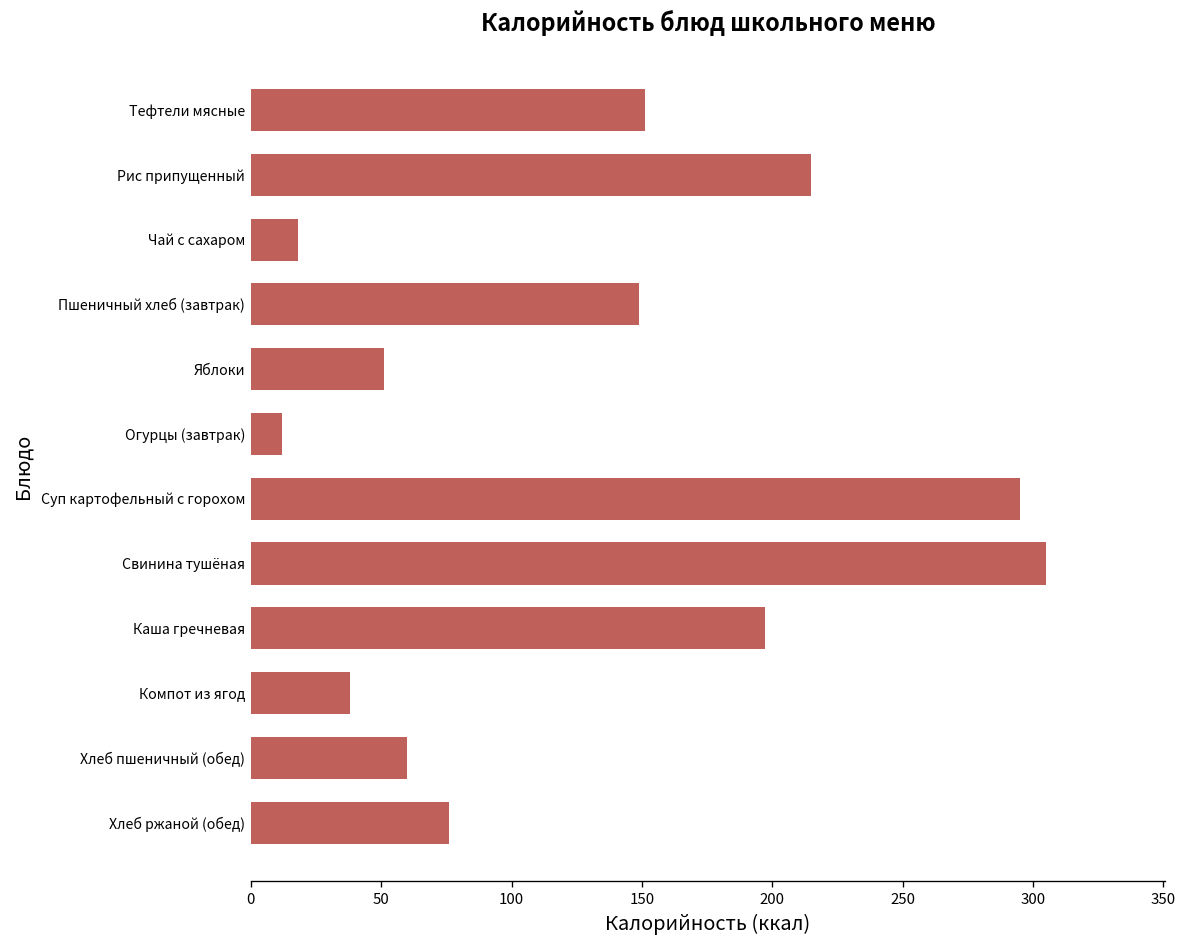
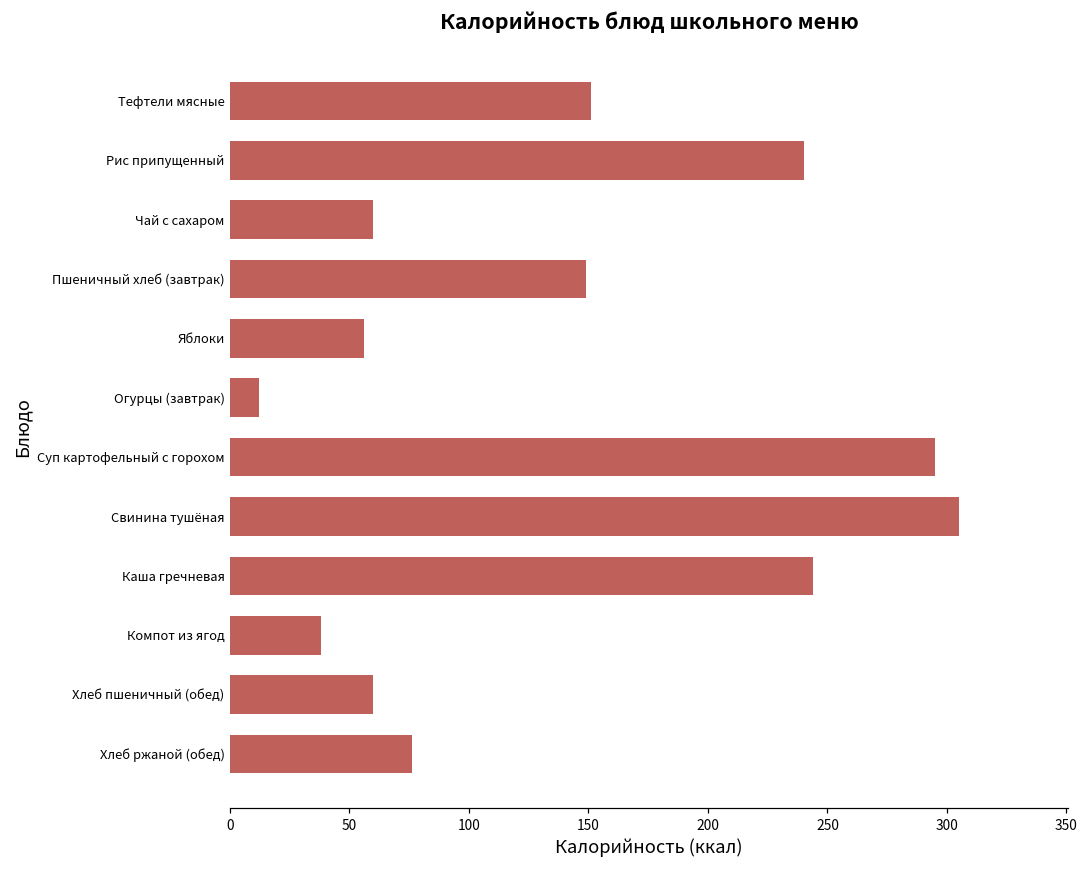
Рис припущенный: 215 -> 240
Чай с сахаром: 18 -> 60
Яблоки: 51 -> 56
Каша гречневая: 197 -> 244
